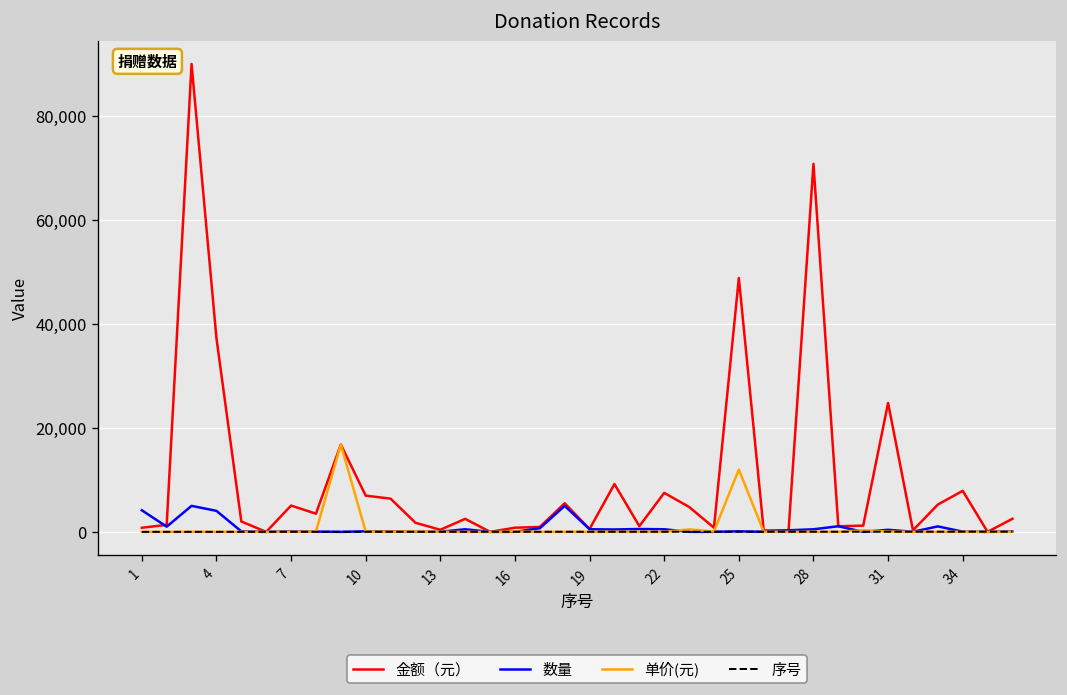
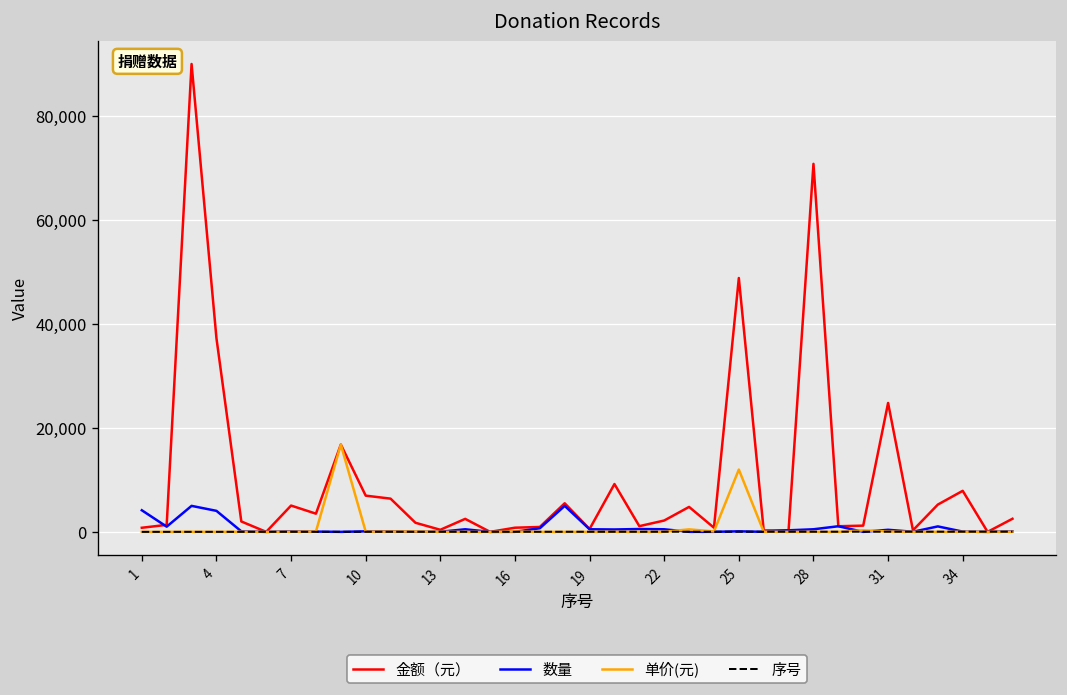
金额（元）, 22: 8,000 -> 2,000
